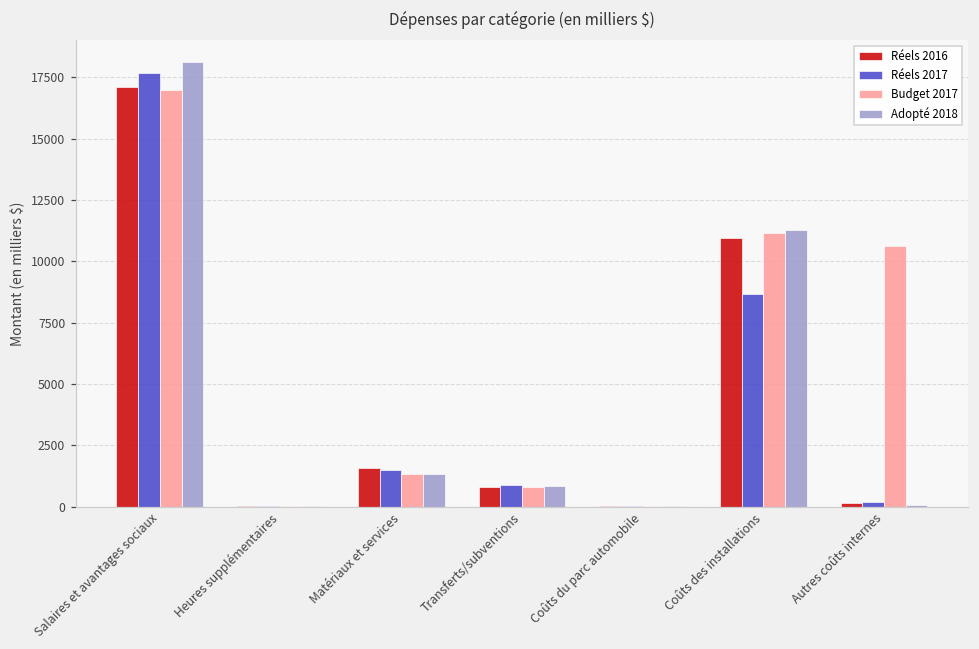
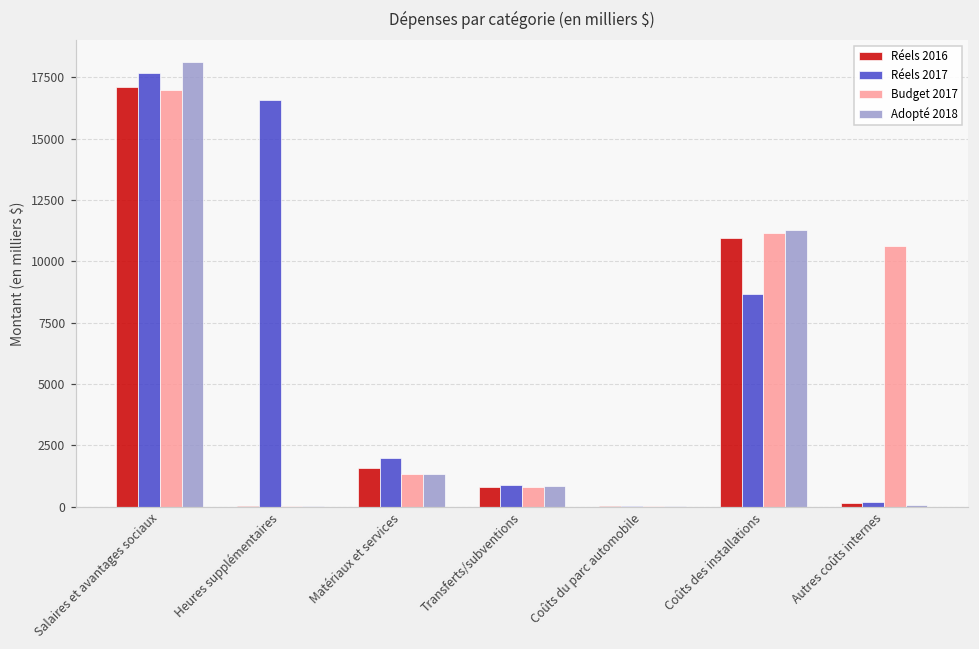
Réels 2017, Heures supplémentaires: 0 -> 16600
Réels 2017, Matériaux et services: 1500 -> 2000
